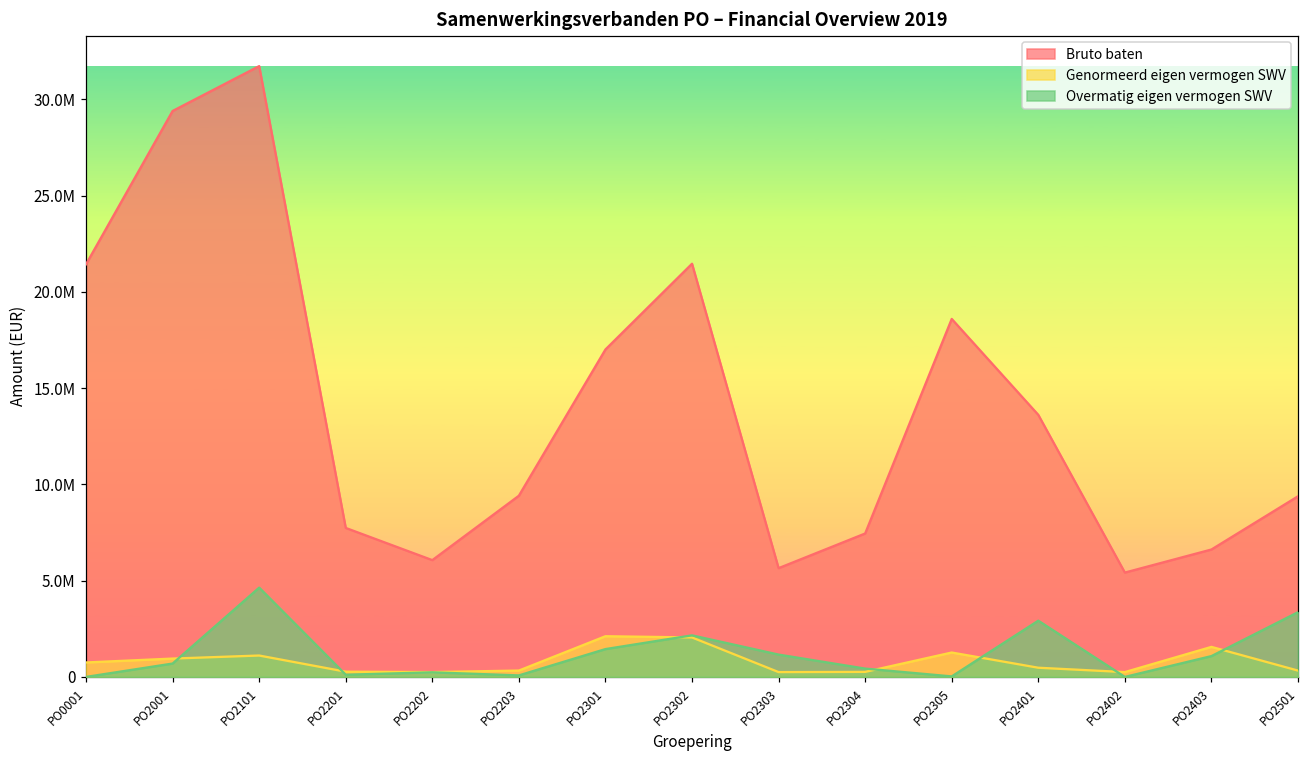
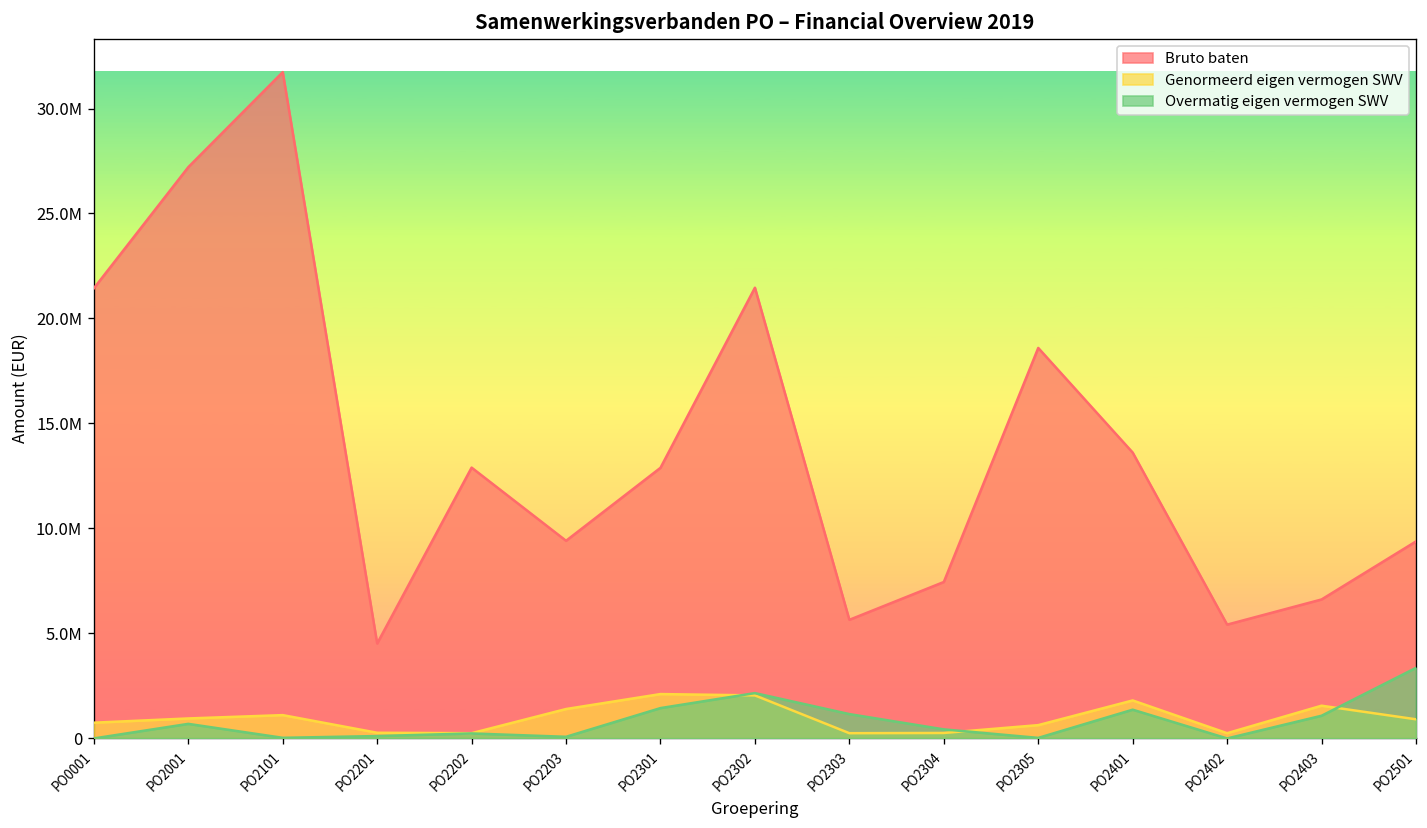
Bruto baten, PO2001: 29400000 -> 27200000
Overmatig eigen vermogen SWV, PO2101: 4600000 -> 0
Bruto baten, PO2201: 7700000 -> 4500000
Bruto baten, PO2202: 6100000 -> 12900000
Genormeerd eigen vermogen SWV, PO2203: 300000 -> 1400000
Bruto baten, PO2301: 17000000 -> 12900000
Genormeerd eigen vermogen SWV, PO2305: 1300000 -> 600000
Genormeerd eigen vermogen SWV, PO2401: 500000 -> 1800000
Overmatig eigen vermogen SWV, PO2401: 2900000 -> 1400000
Genormeerd eigen vermogen SWV, PO2501: 300000 -> 900000
